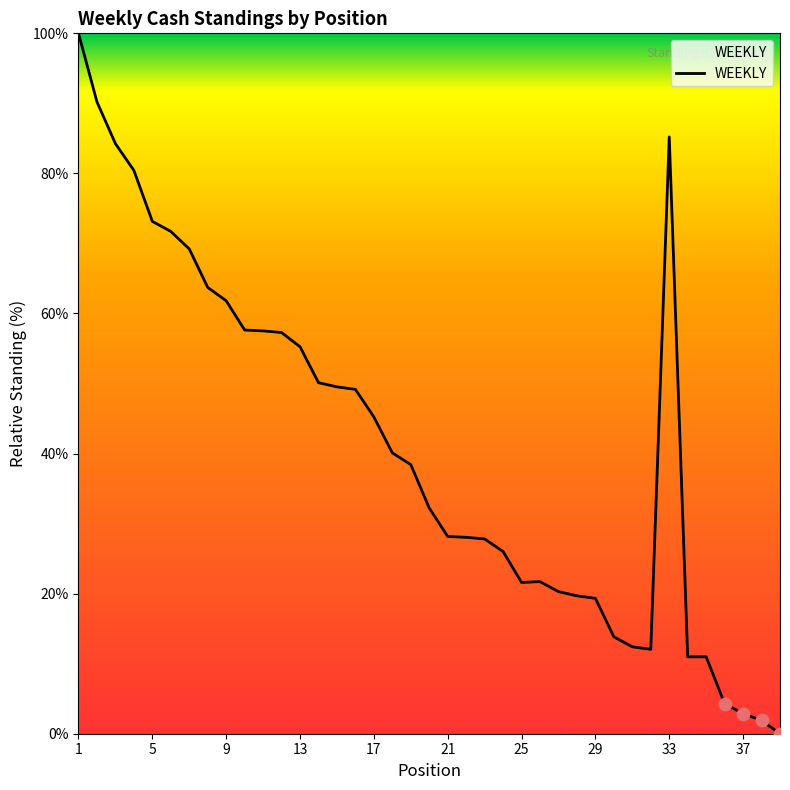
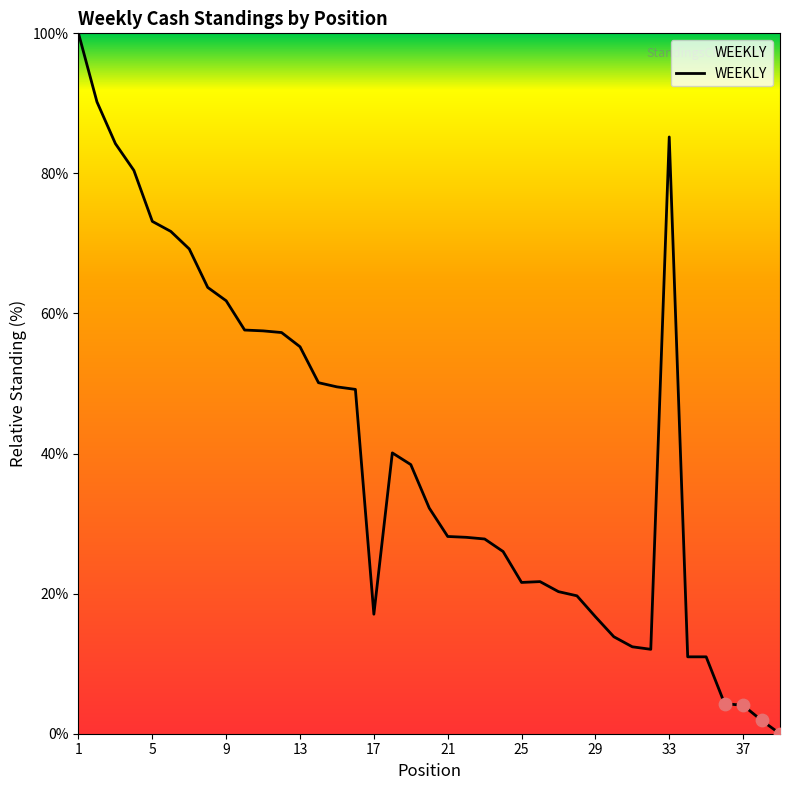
WEEKLY, 17: 45% -> 17%
WEEKLY, 29: 19% -> 17%
WEEKLY, 37: 3% -> 4%
